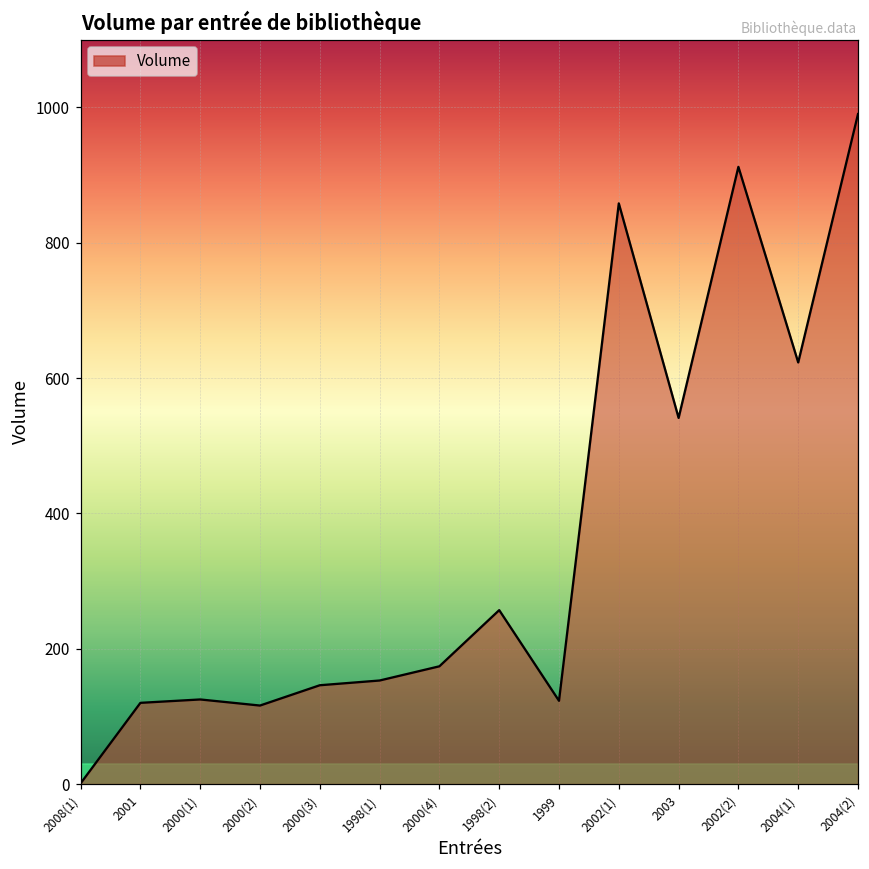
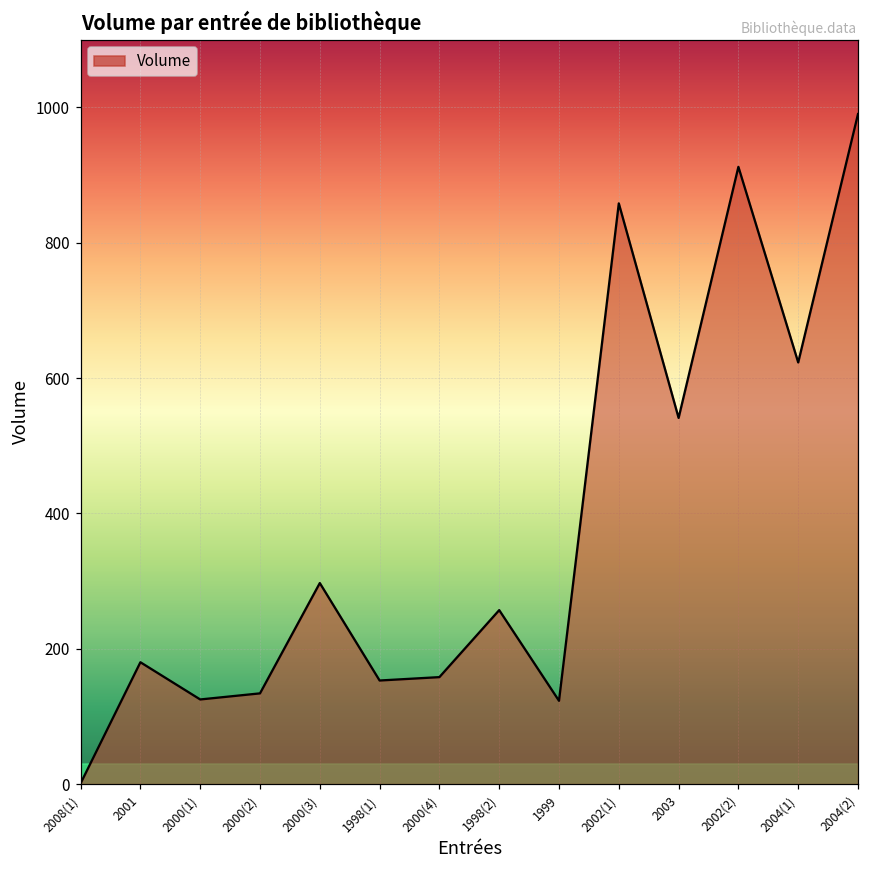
2001: 120 -> 180
2000(2): 120 -> 130
2000(3): 150 -> 300
2000(4): 170 -> 160
